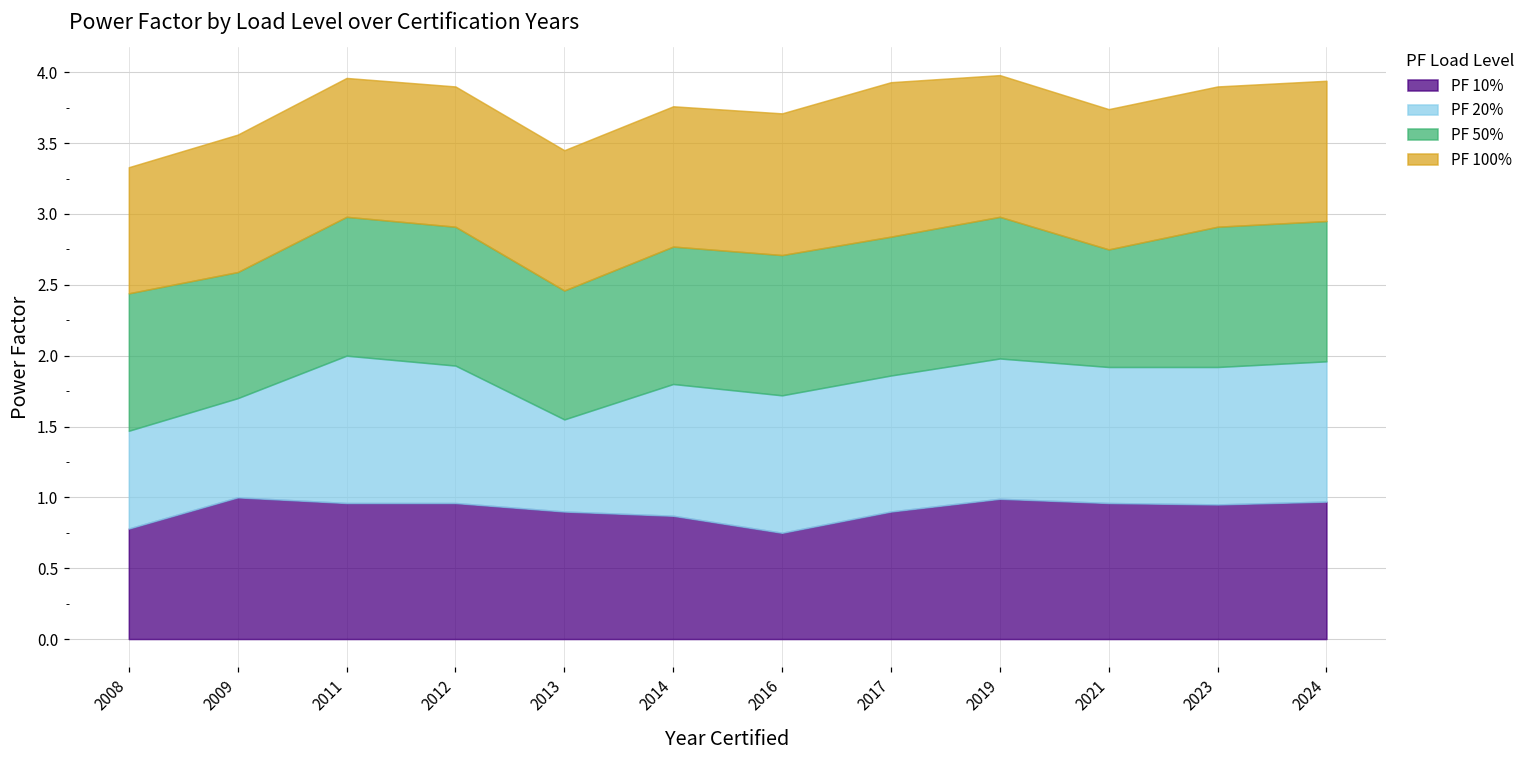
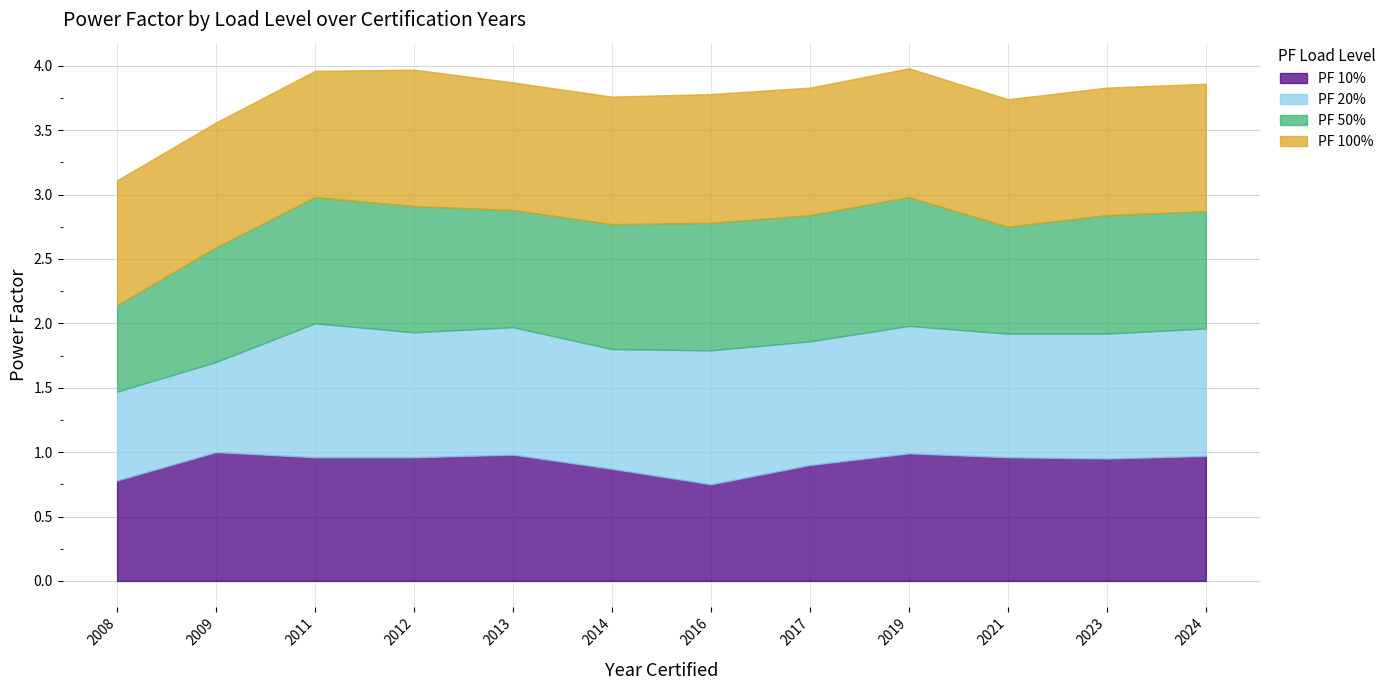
PF 50%, 2008: 0.97 -> 0.67
PF 100%, 2008: 0.89 -> 0.97
PF 100%, 2012: 0.99 -> 1.06
PF 10%, 2013: 0.90 -> 0.98
PF 20%, 2013: 0.65 -> 0.99
PF 20%, 2016: 0.97 -> 1.04
PF 100%, 2017: 1.09 -> 0.99
PF 50%, 2023: 0.99 -> 0.92
PF 50%, 2024: 0.99 -> 0.91
